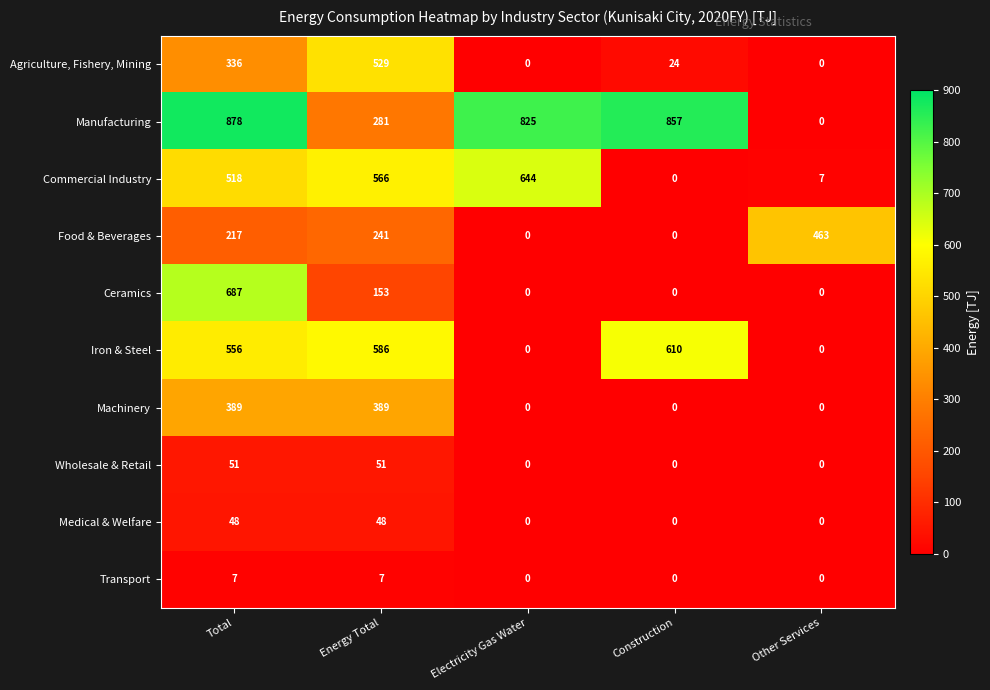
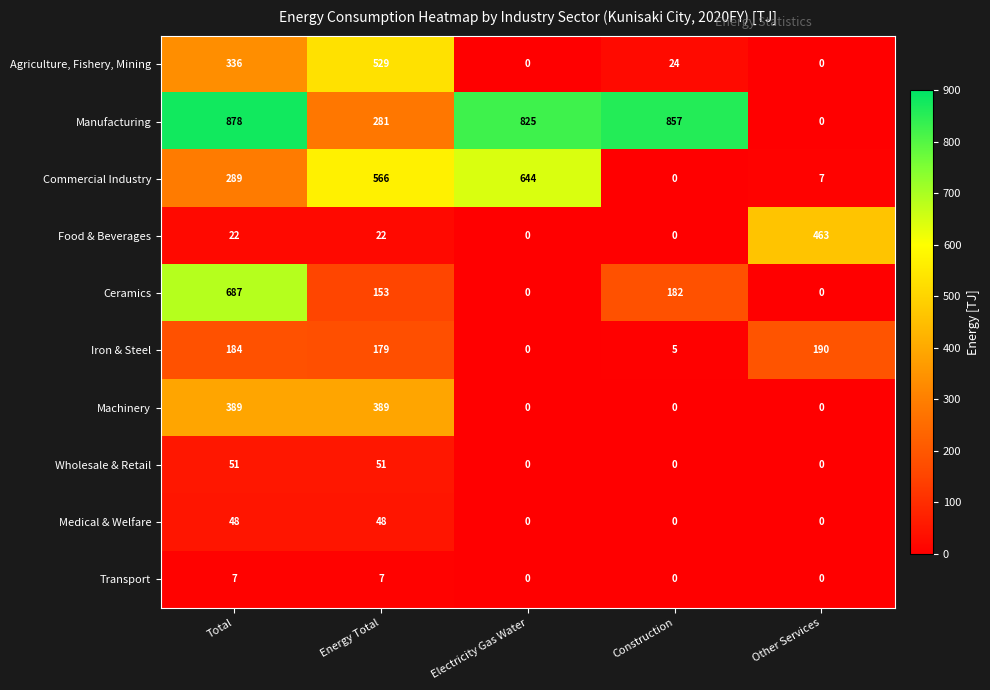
Commercial Industry, Total: 518 -> 289
Food & Beverages, Total: 217 -> 22
Food & Beverages, Energy Total: 241 -> 22
Ceramics, Construction: 0 -> 182
Iron & Steel, Total: 556 -> 184
Iron & Steel, Energy Total: 586 -> 179
Iron & Steel, Construction: 610 -> 5
Iron & Steel, Other Services: 0 -> 190
